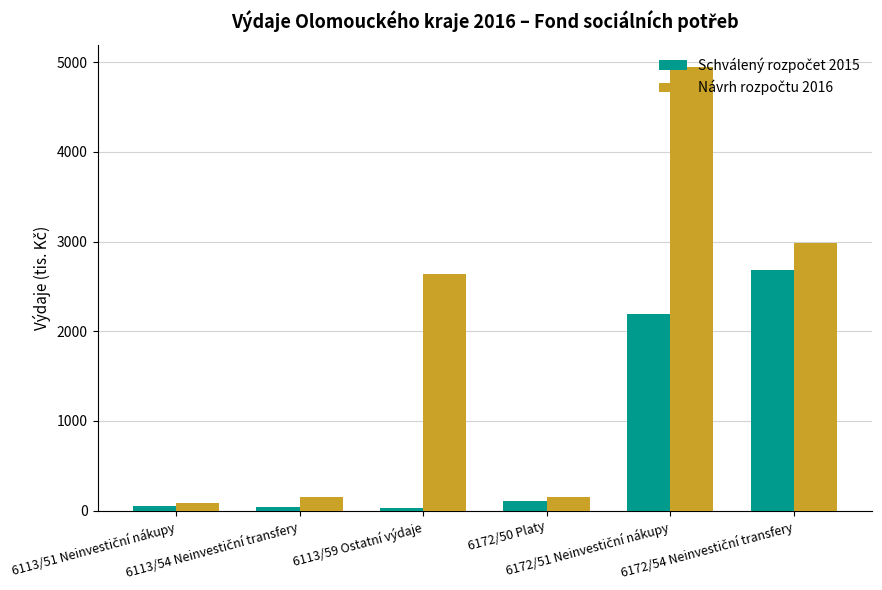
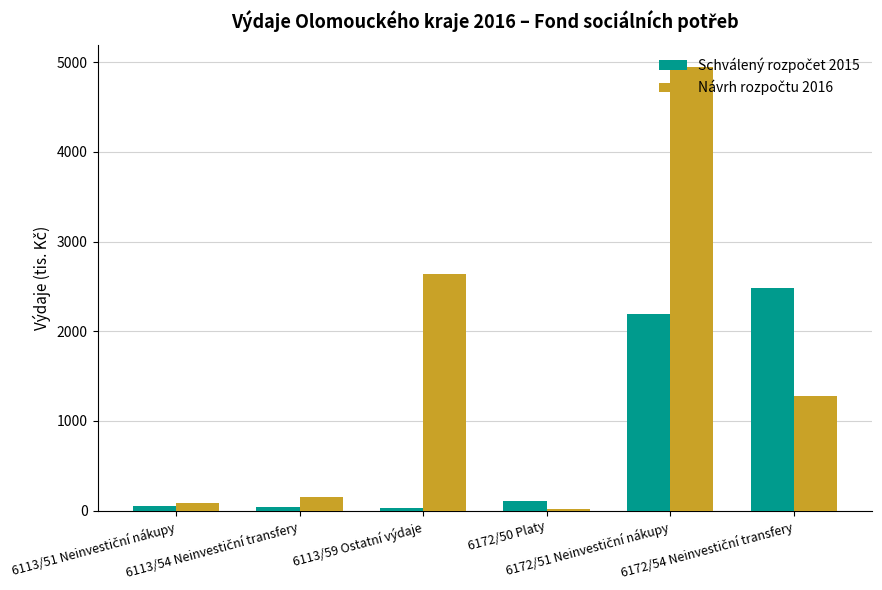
Návrh rozpočtu 2016, 6172/50 Platy: 200 -> 0
Schválený rozpočet 2015, 6172/54 Neinvestiční transfery: 2700 -> 2500
Návrh rozpočtu 2016, 6172/54 Neinvestiční transfery: 3000 -> 1300
